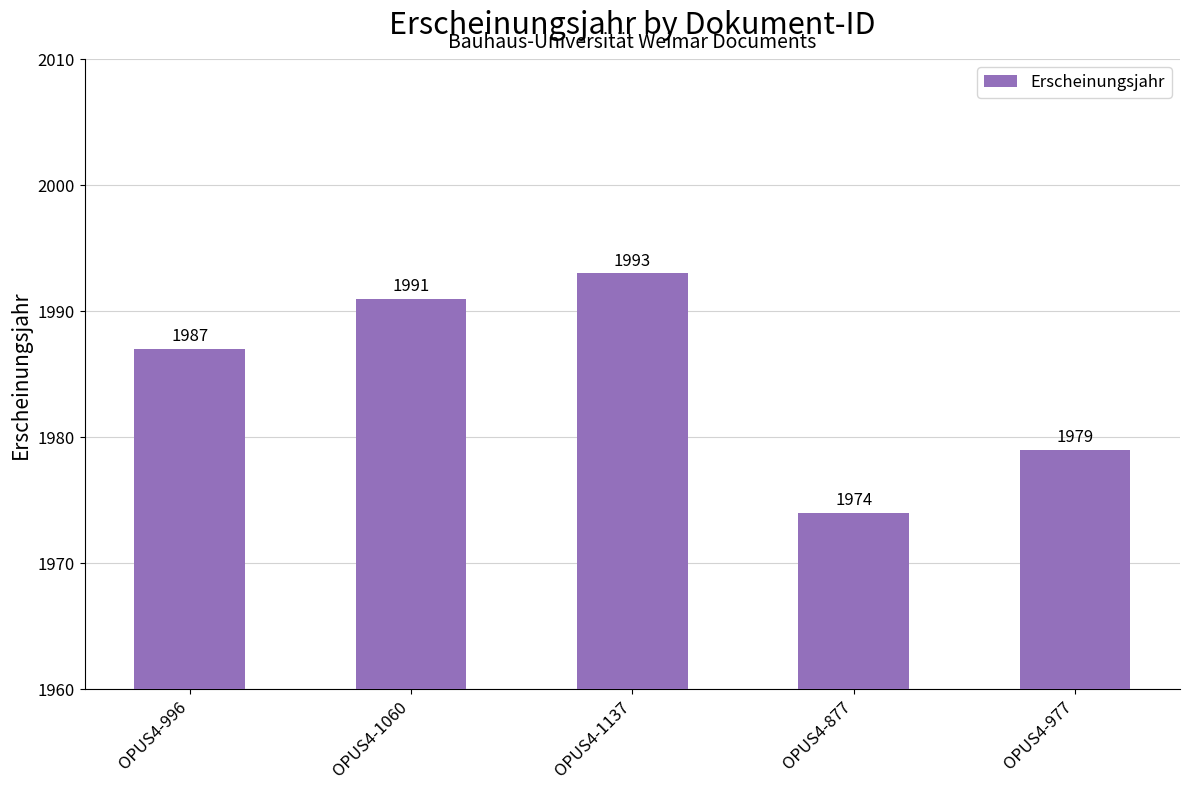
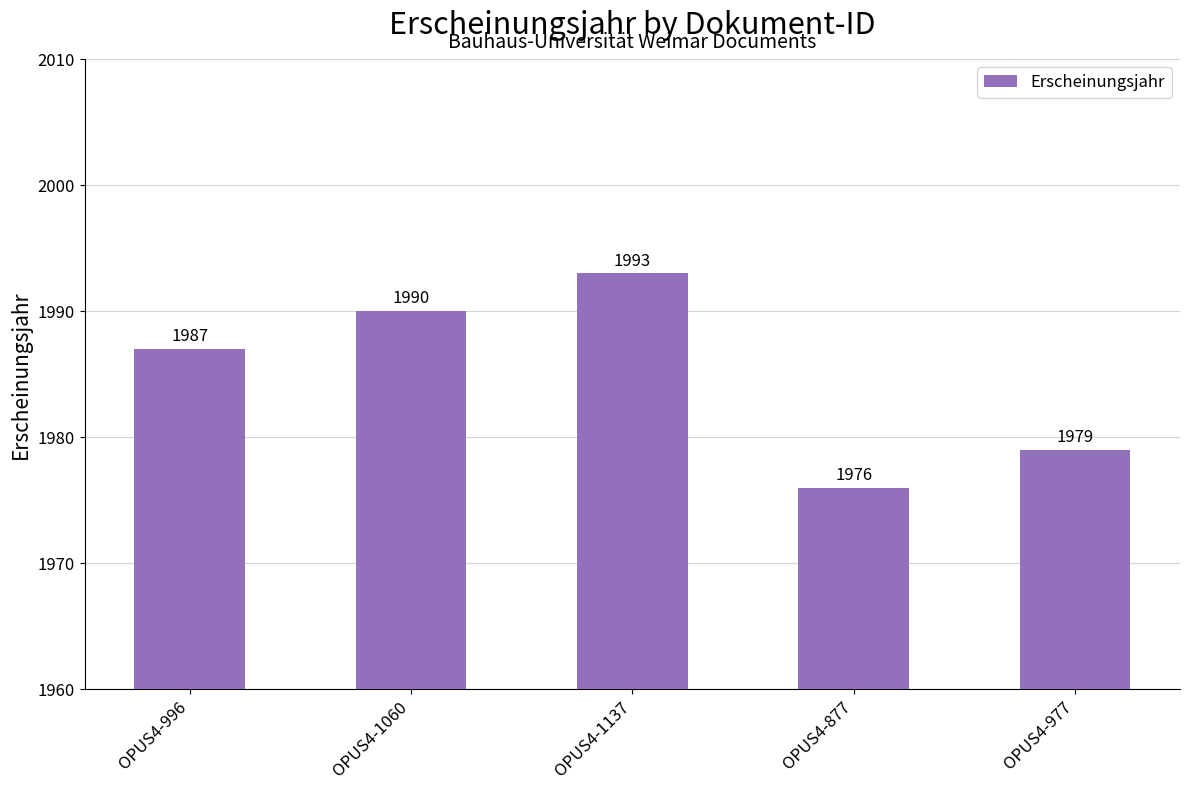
OPUS4-1060: 1991 -> 1990
OPUS4-877: 1974 -> 1976
